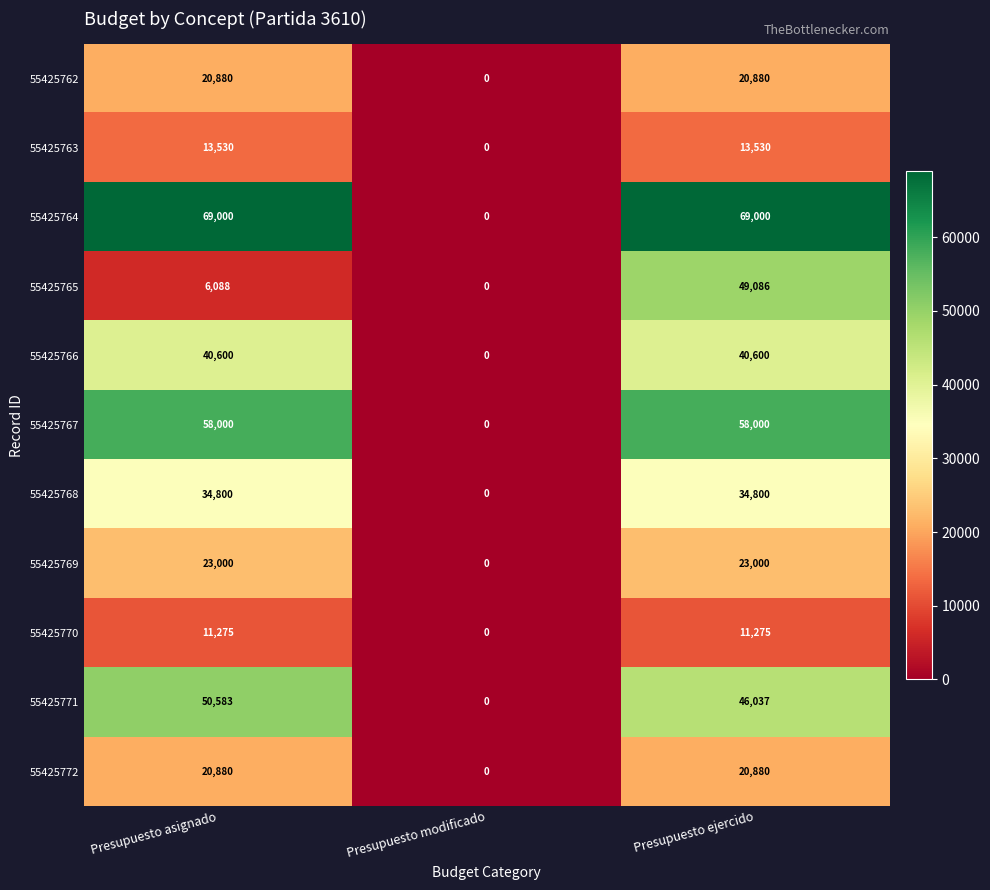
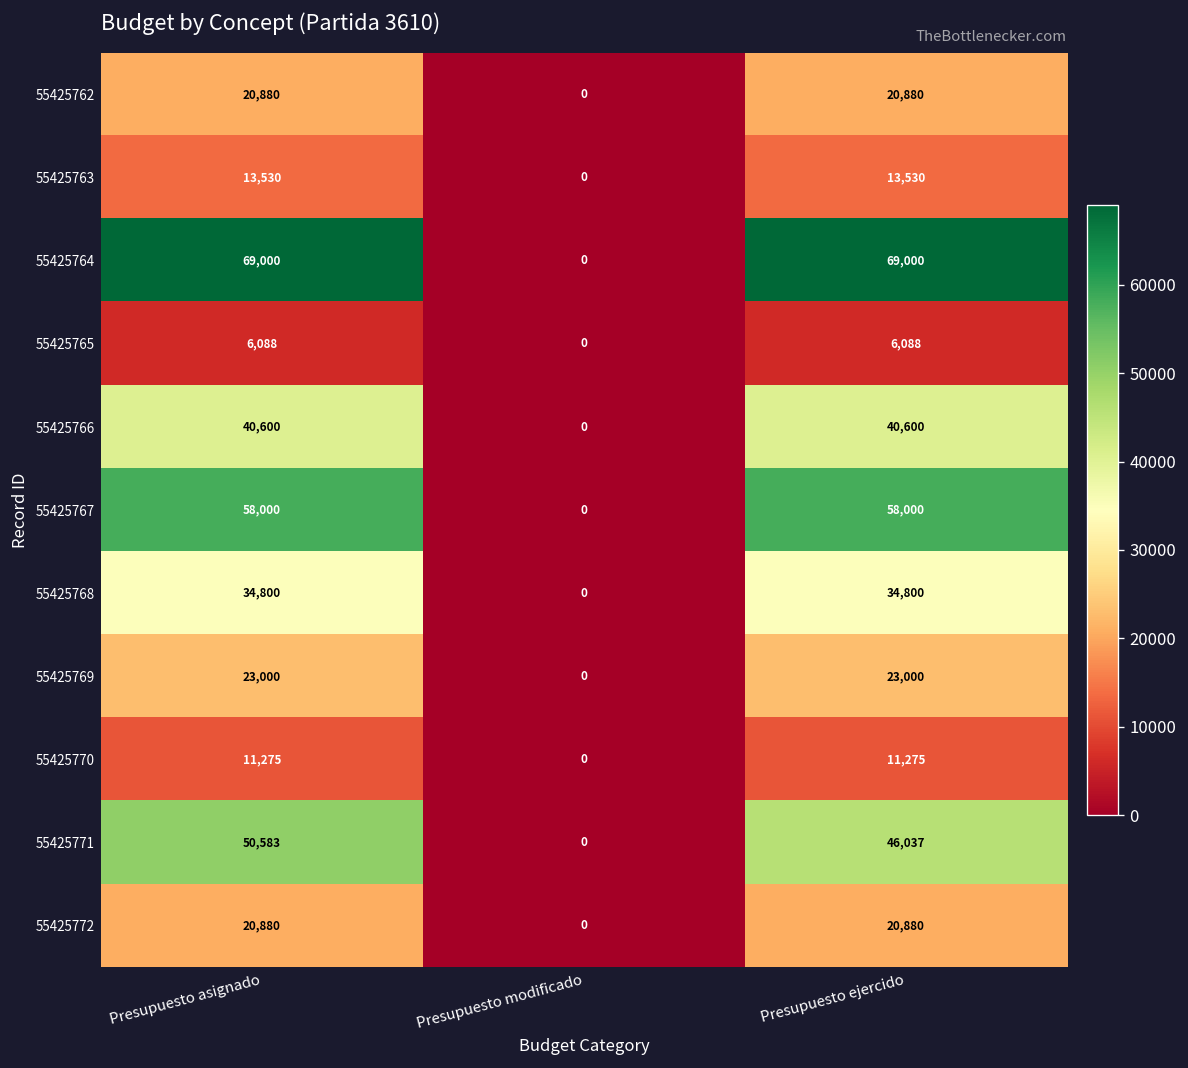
55425765, Presupuesto ejercido: 49,086 -> 6,088
